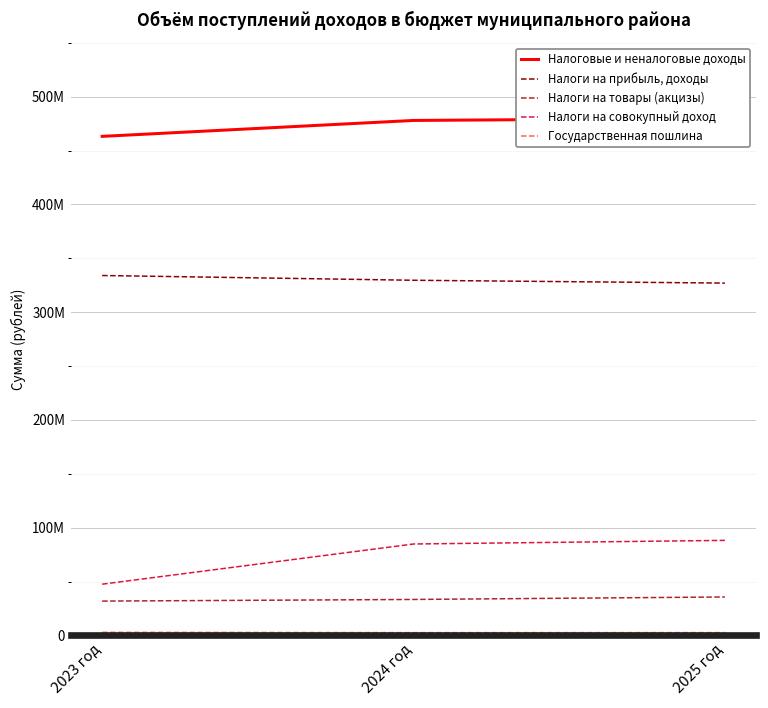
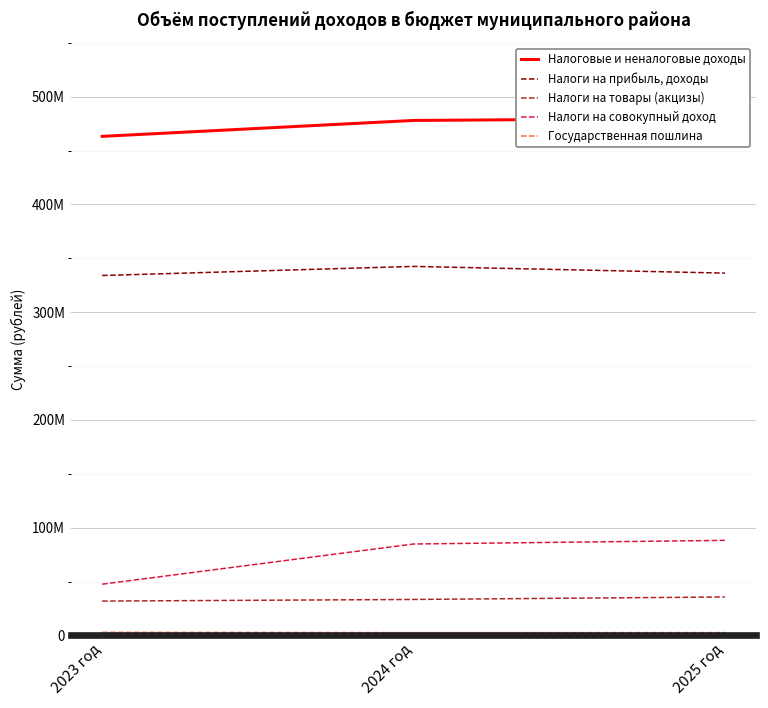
Налоги на прибыль, доходы, 2024 год: 330000000 -> 340000000
Налоги на прибыль, доходы, 2025 год: 330000000 -> 340000000
